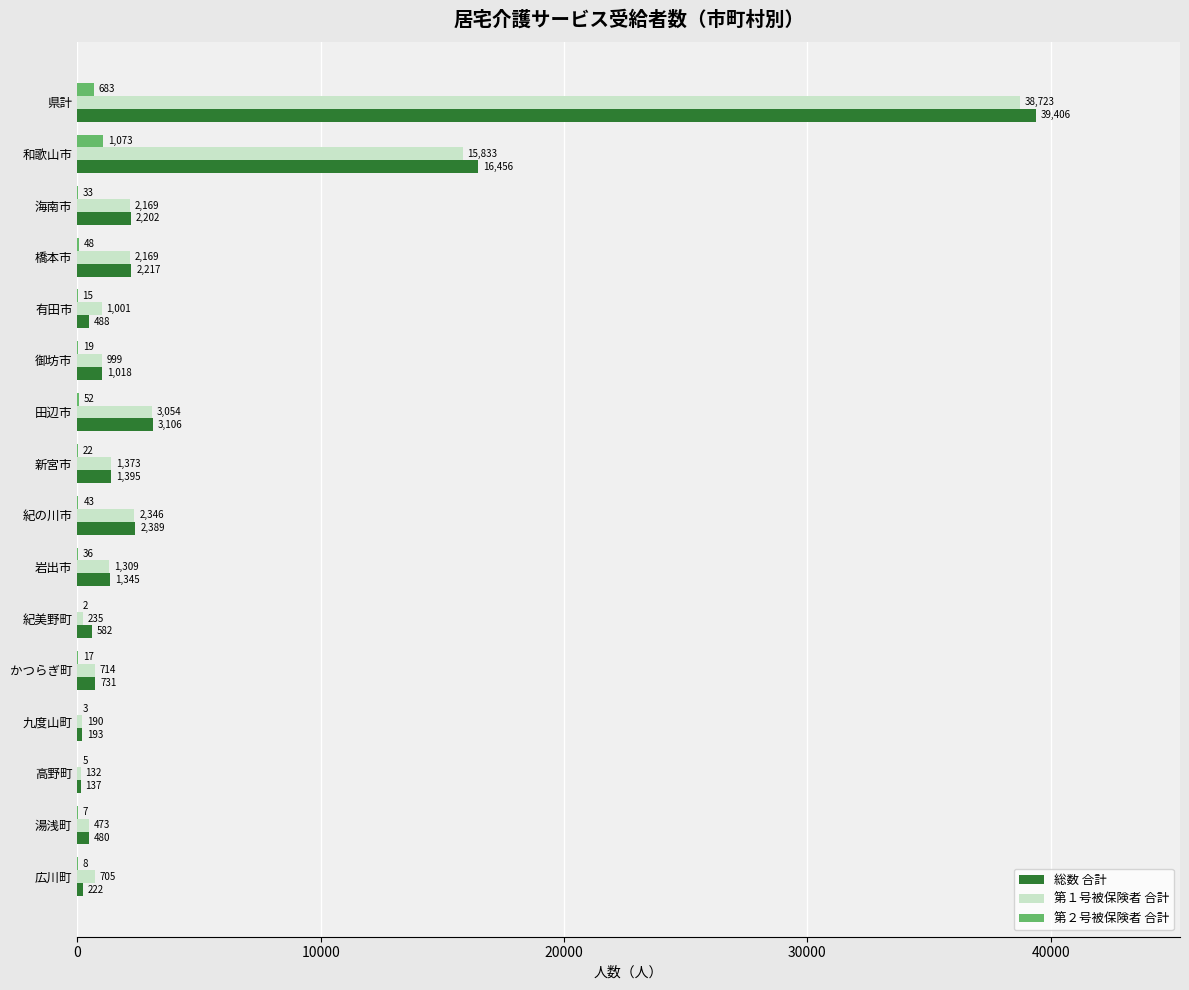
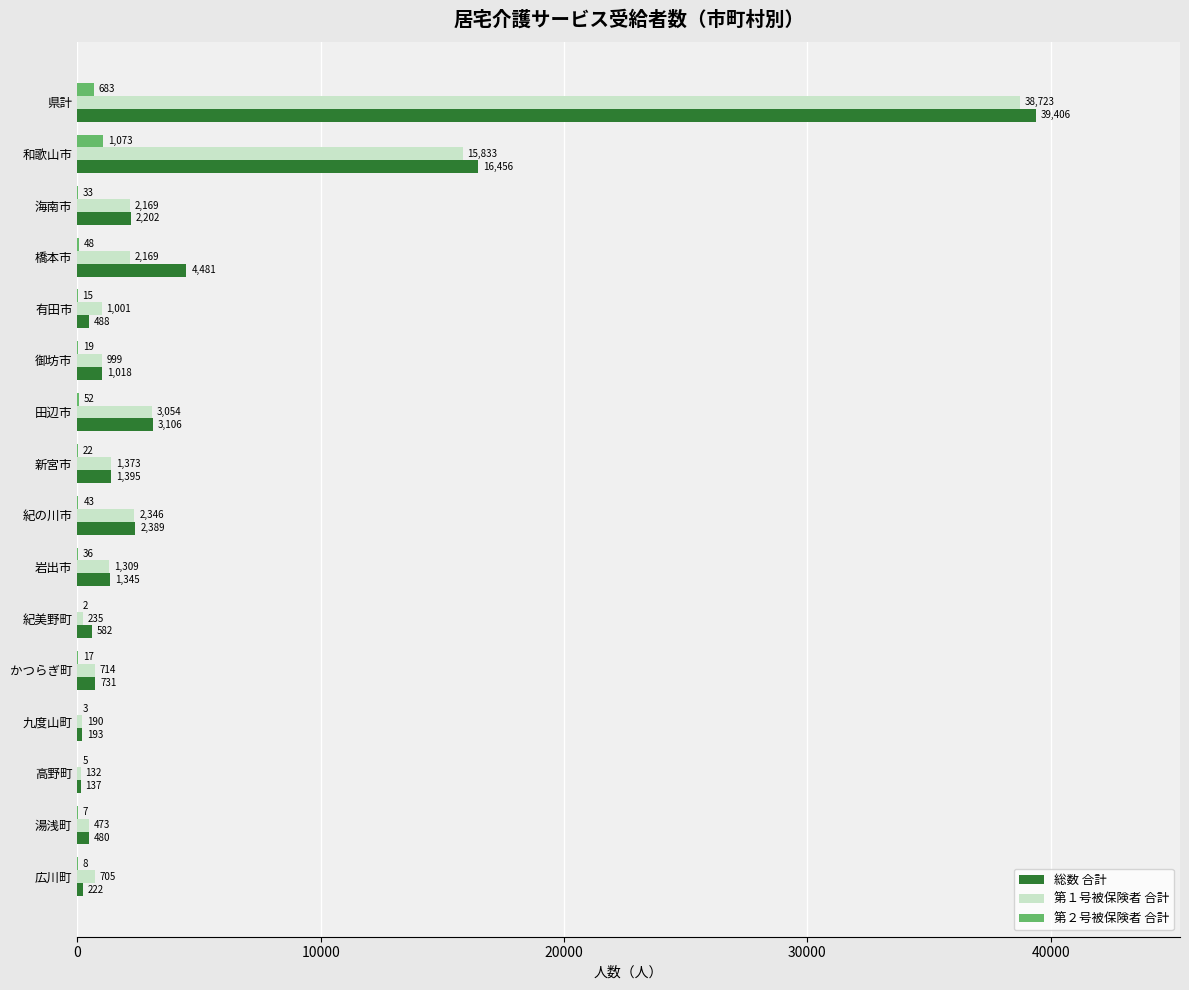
総数 合計, 橋本市: 2,217 -> 4,481
